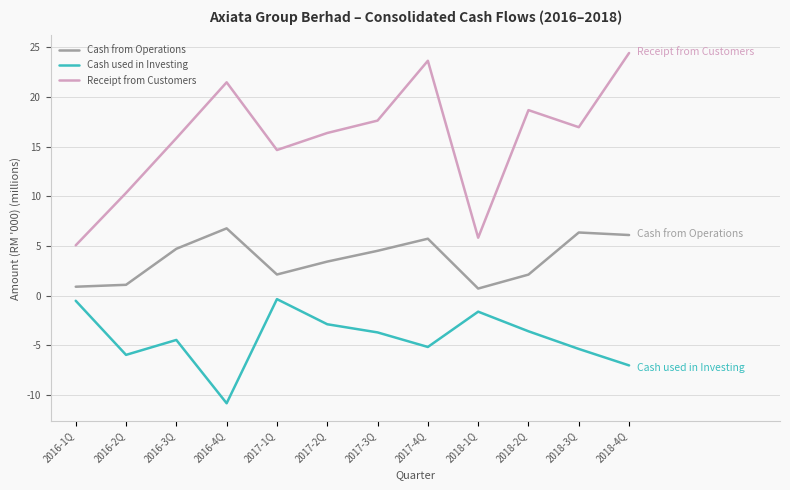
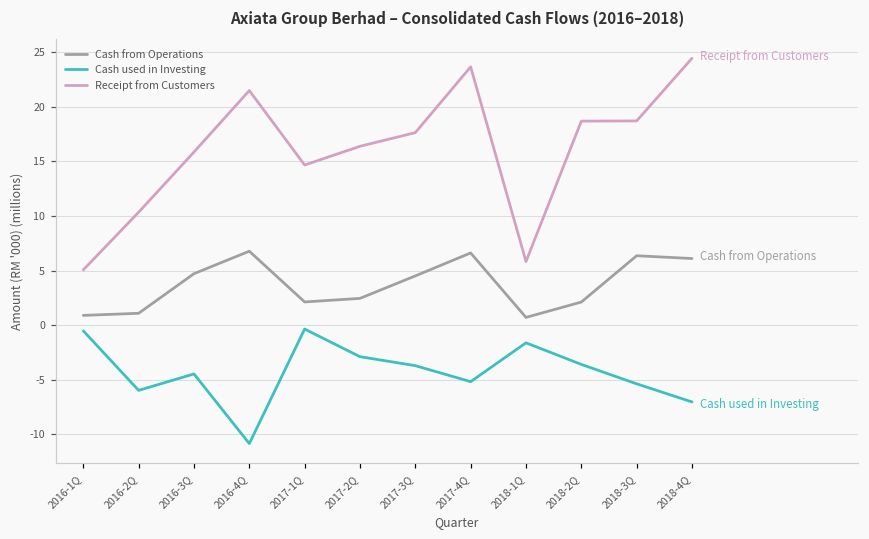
Cash from Operations, 2017-2Q: 3 -> 2
Cash from Operations, 2017-4Q: 6 -> 7
Receipt from Customers, 2018-3Q: 17 -> 19
